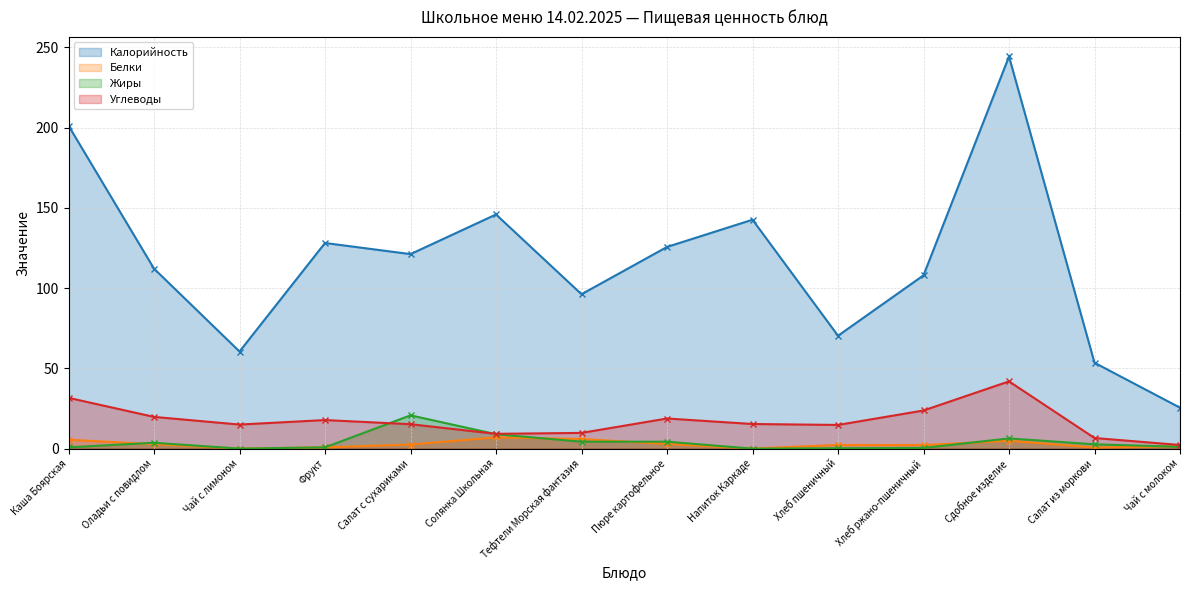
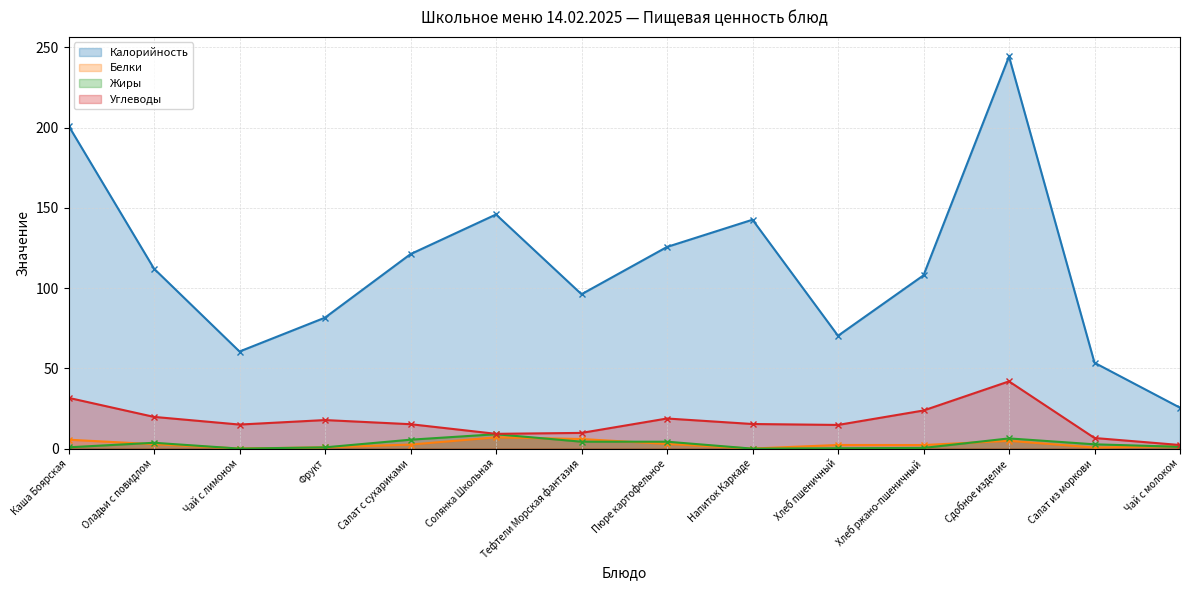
Калорийность, Фрукт: 128 -> 82
Жиры, Салат с сухариками: 21 -> 6
